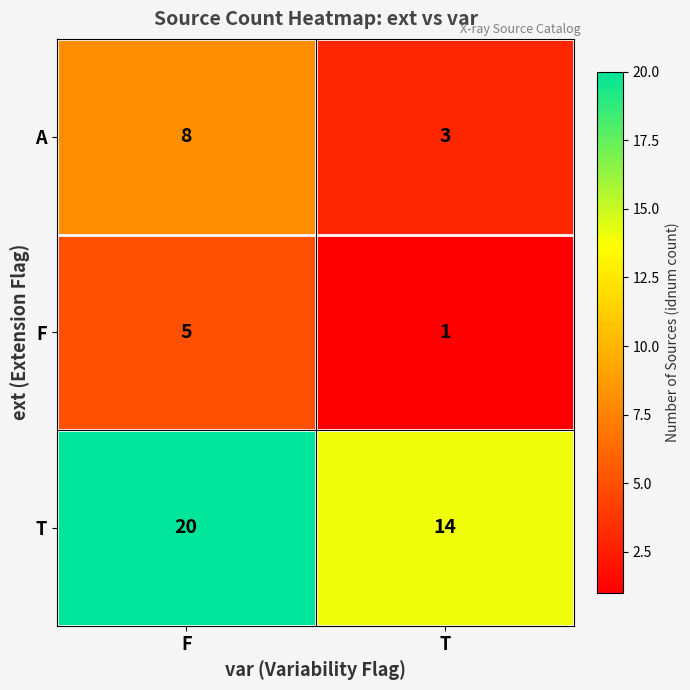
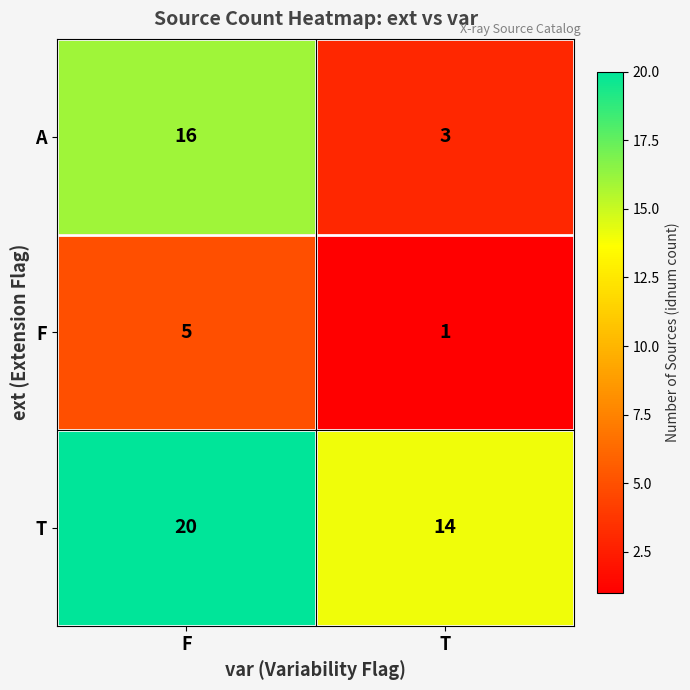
A, F: 8 -> 16
